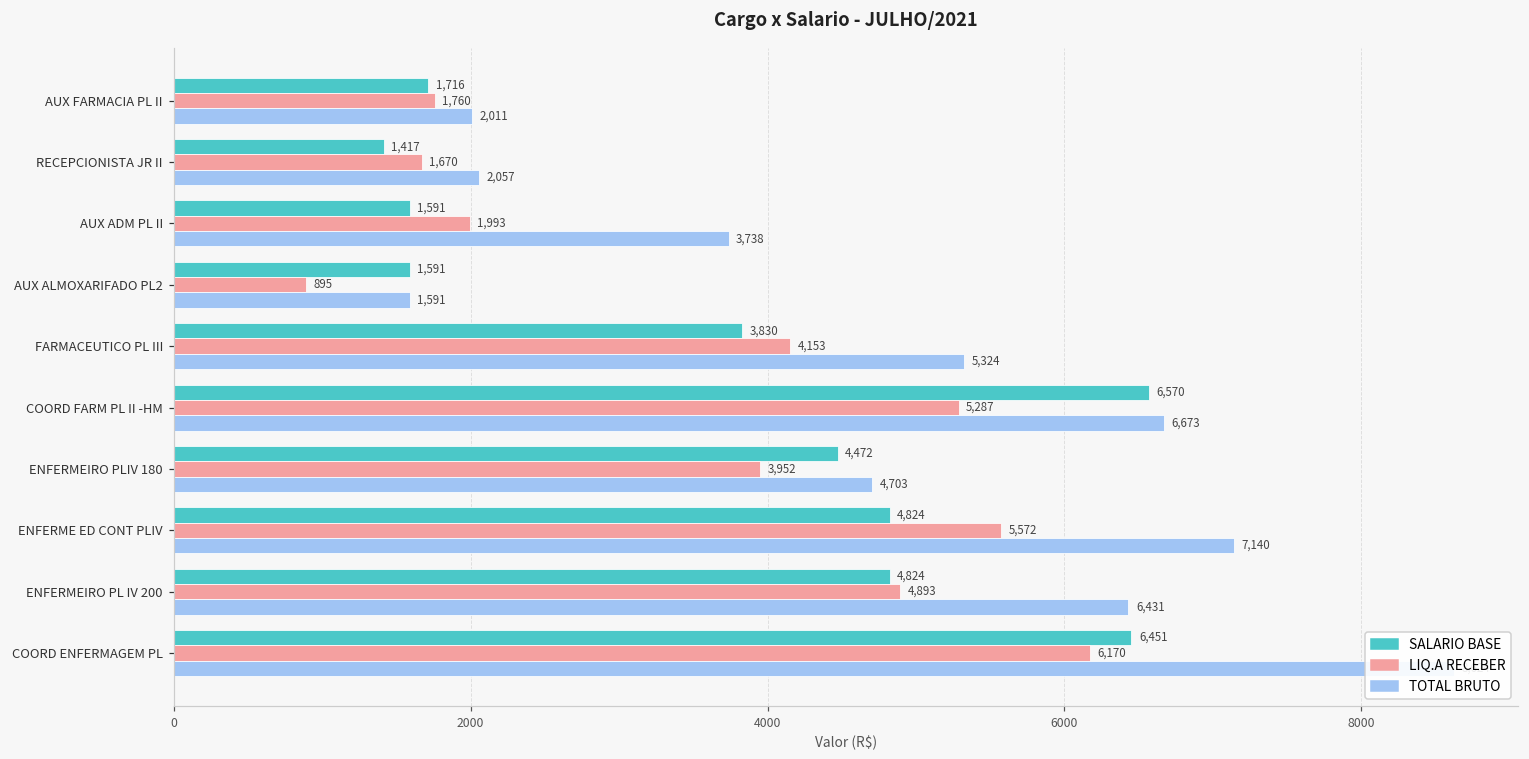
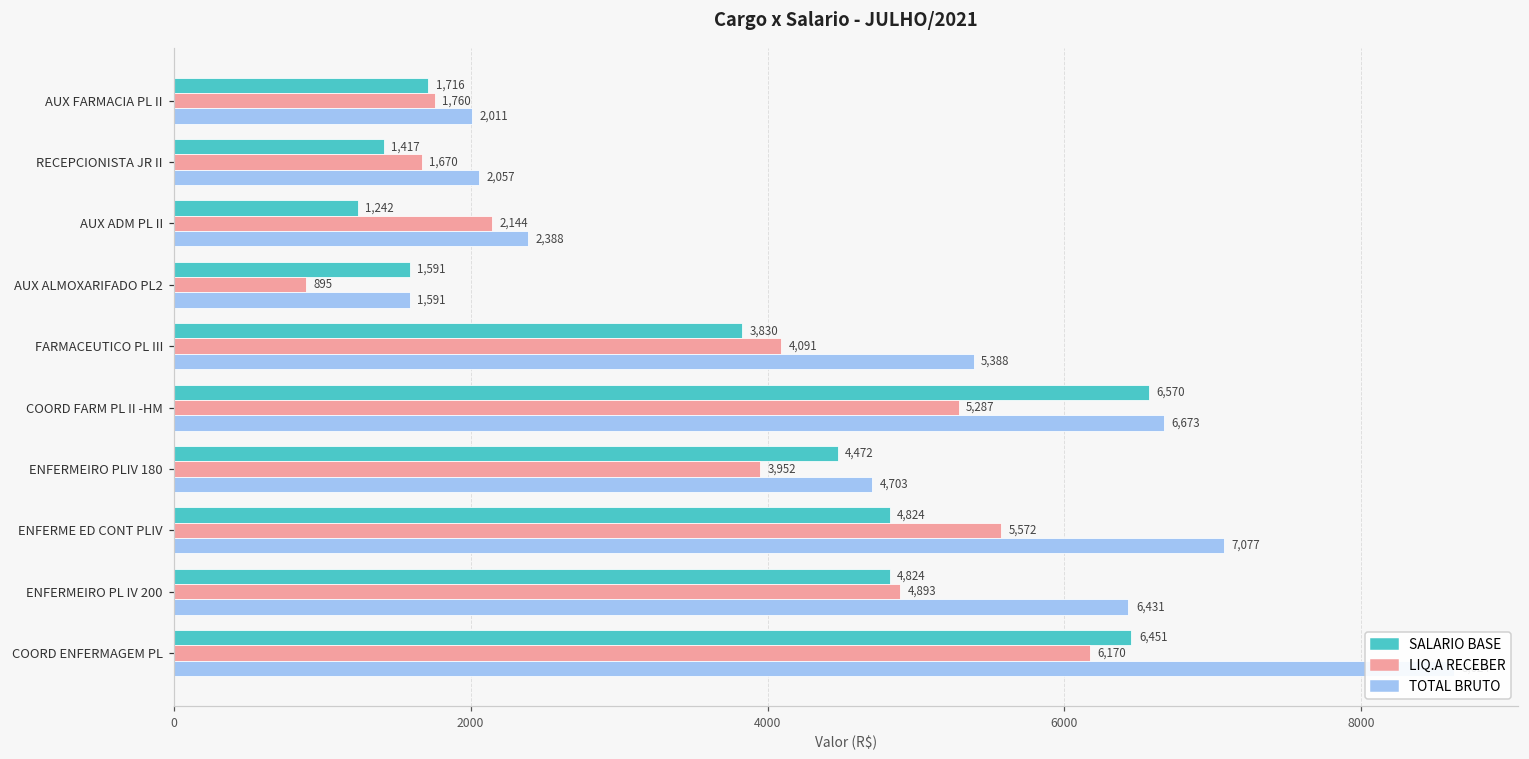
SALARIO BASE, AUX ADM PL II: 1,591 -> 1,242
LIQ.A RECEBER, AUX ADM PL II: 1,993 -> 2,144
TOTAL BRUTO, AUX ADM PL II: 3,738 -> 2,388
LIQ.A RECEBER, FARMACEUTICO PL III: 4,153 -> 4,091
TOTAL BRUTO, FARMACEUTICO PL III: 5,324 -> 5,388
TOTAL BRUTO, ENFERME ED CONT PLIV: 7,140 -> 7,077
